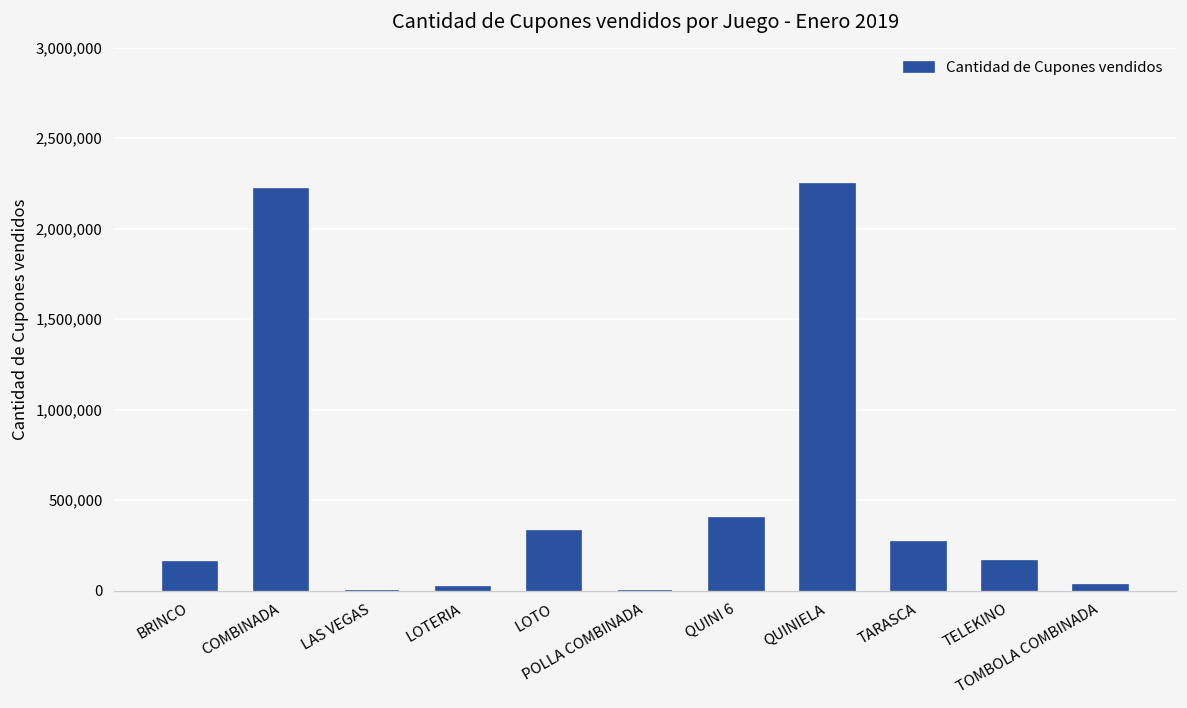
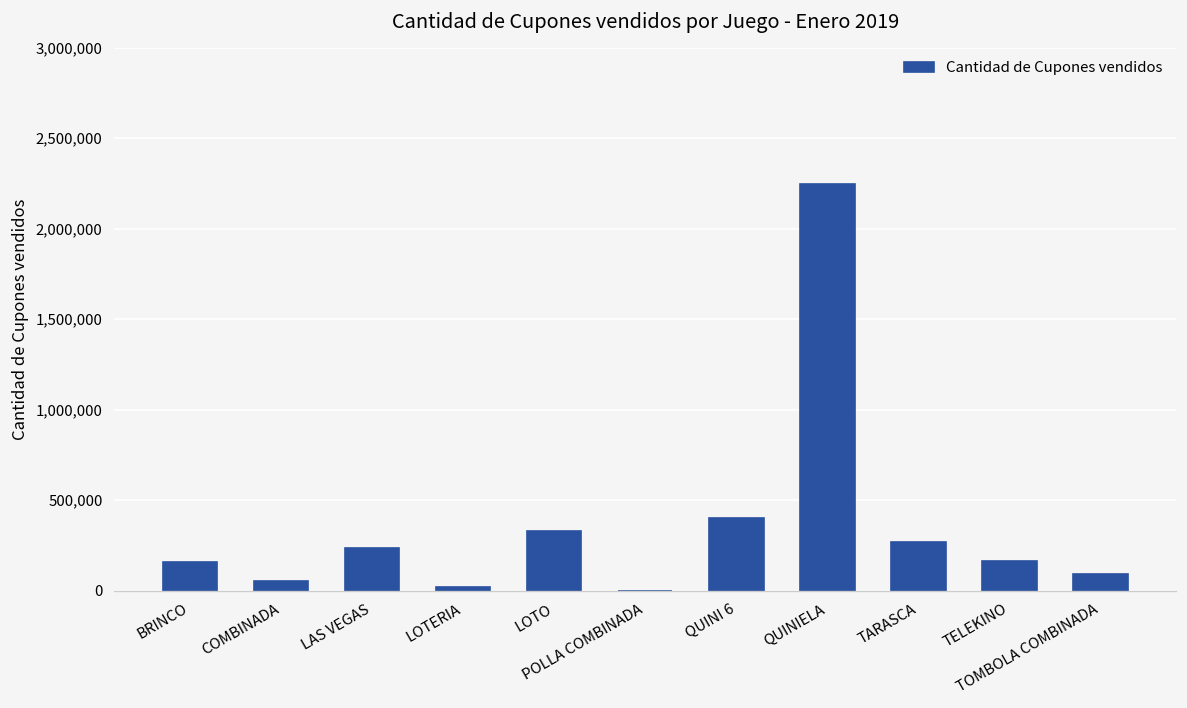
COMBINADA: 2,220,000 -> 50,000
LAS VEGAS: 0 -> 230,000
TOMBOLA COMBINADA: 30,000 -> 90,000
